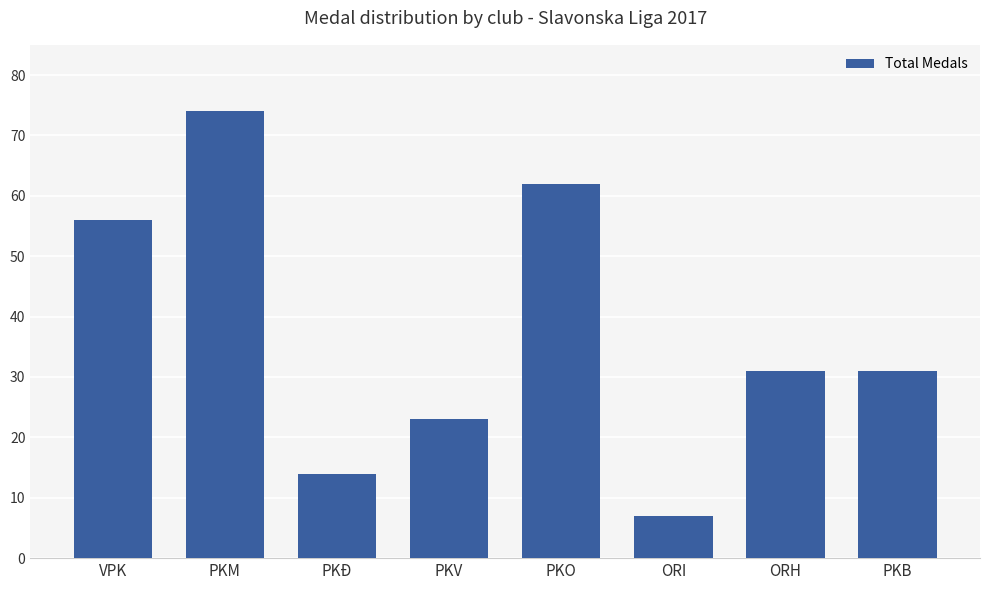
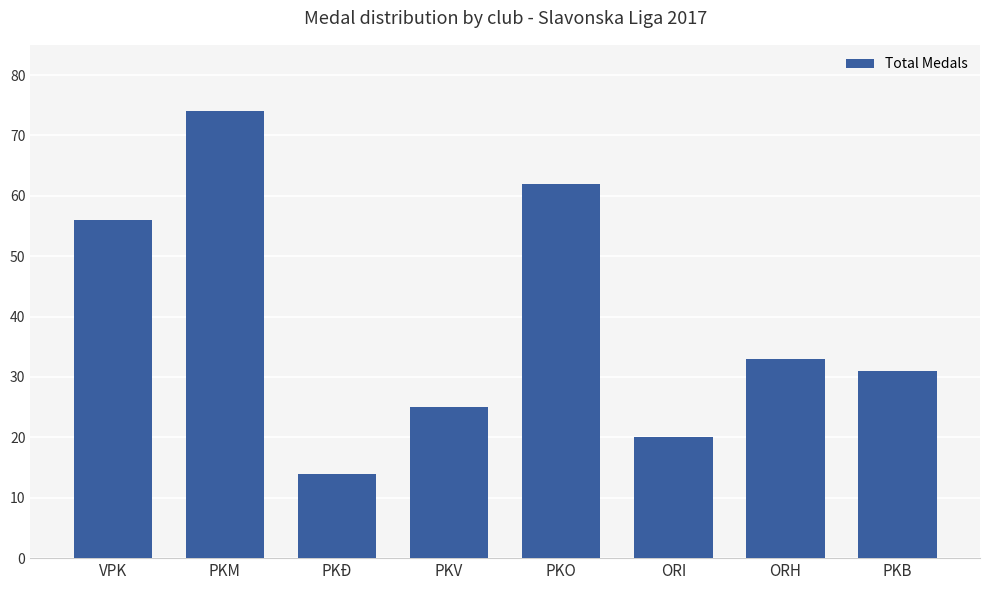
PKV: 23 -> 25
ORI: 7 -> 20
ORH: 31 -> 33
